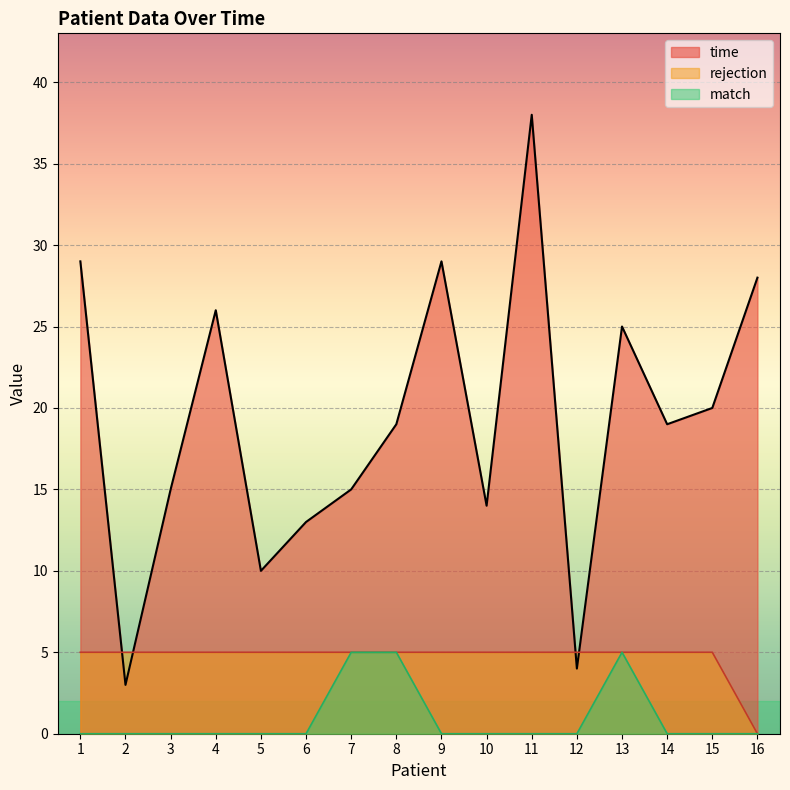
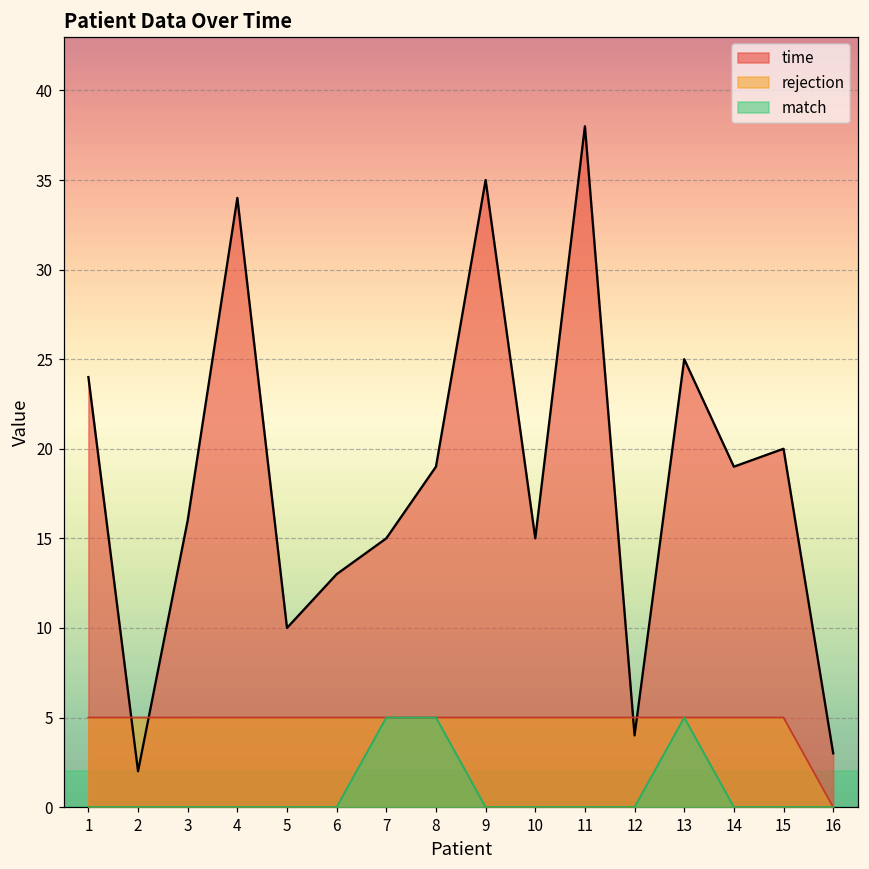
time, 1: 29 -> 24
time, 2: 3 -> 2
time, 3: 15 -> 16
time, 4: 26 -> 34
time, 9: 29 -> 35
time, 10: 14 -> 15
time, 16: 28 -> 3
